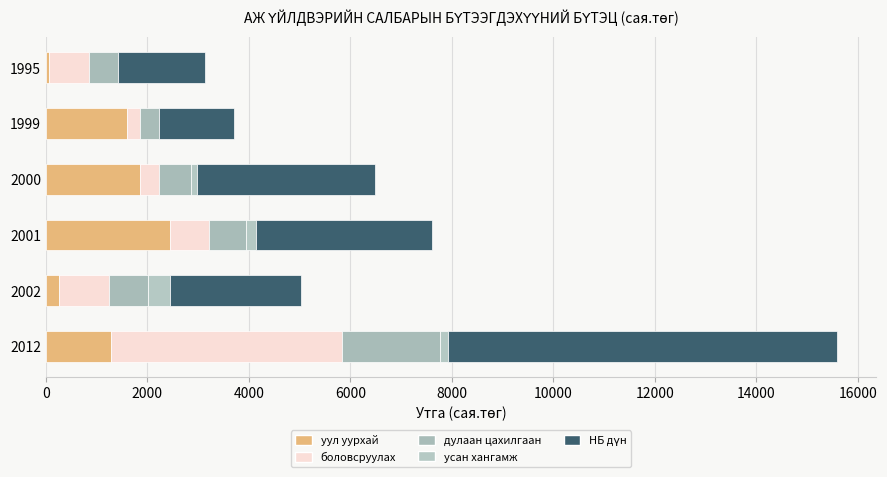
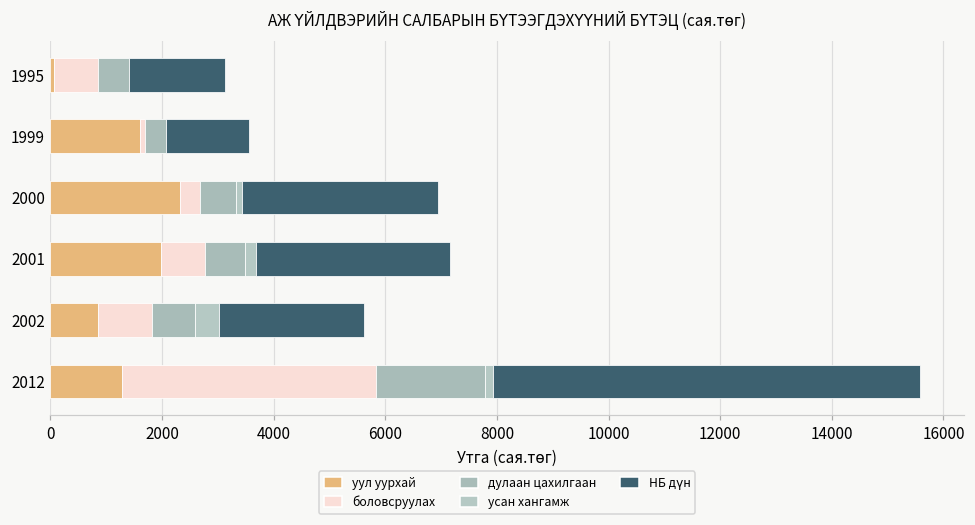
боловсруулах, 1999: 300 -> 100
уул уурхай, 2000: 1900 -> 2300
уул уурхай, 2001: 2400 -> 2000
уул уурхай, 2002: 300 -> 900
